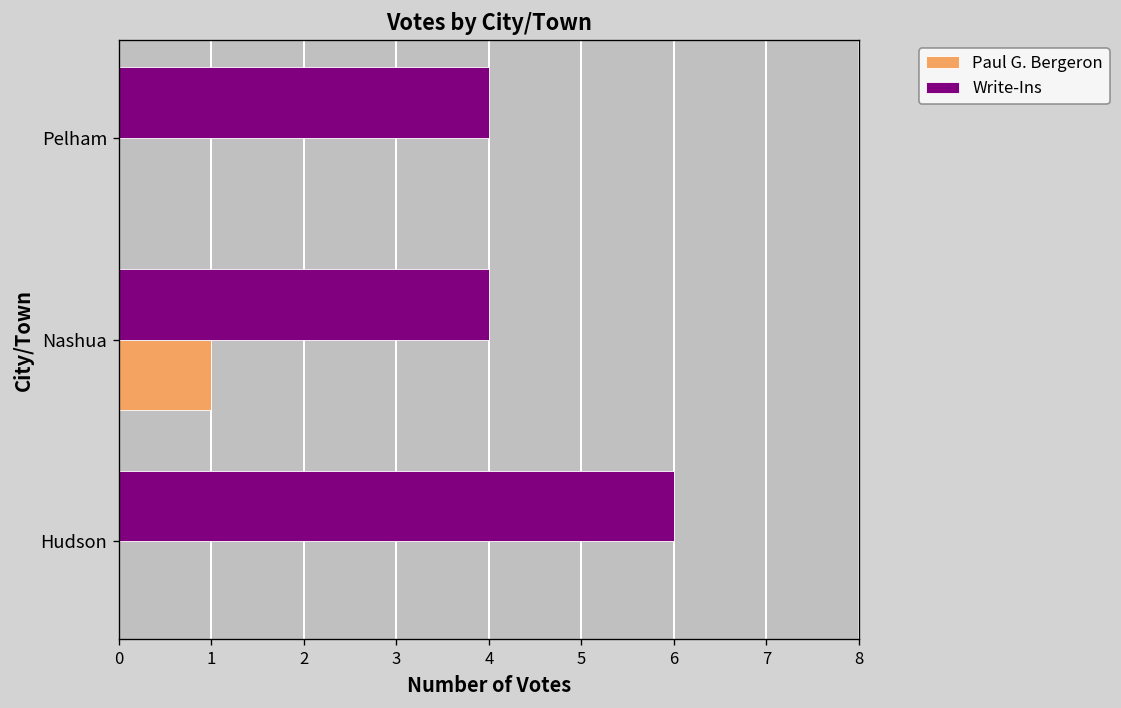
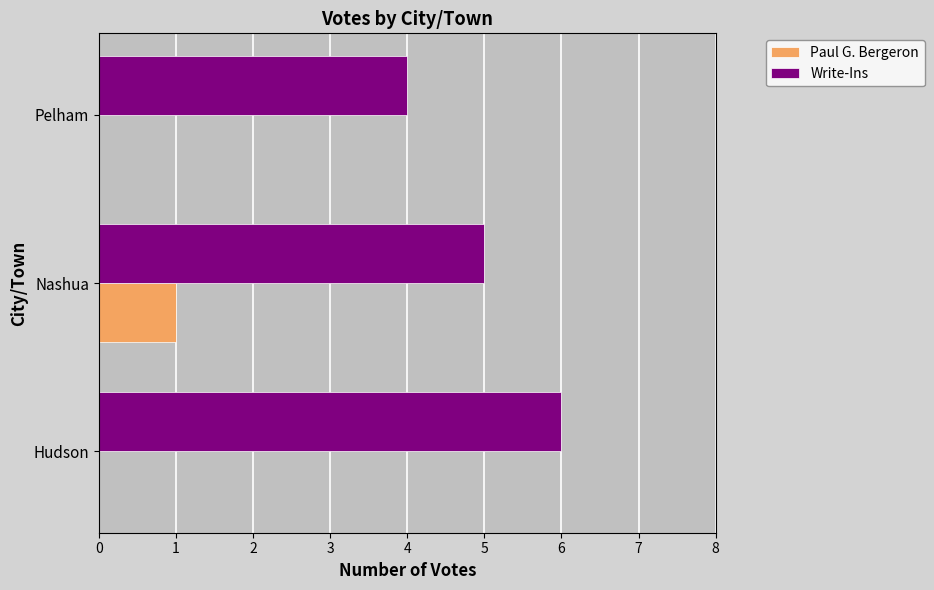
Write-Ins, Nashua: 4 -> 5
